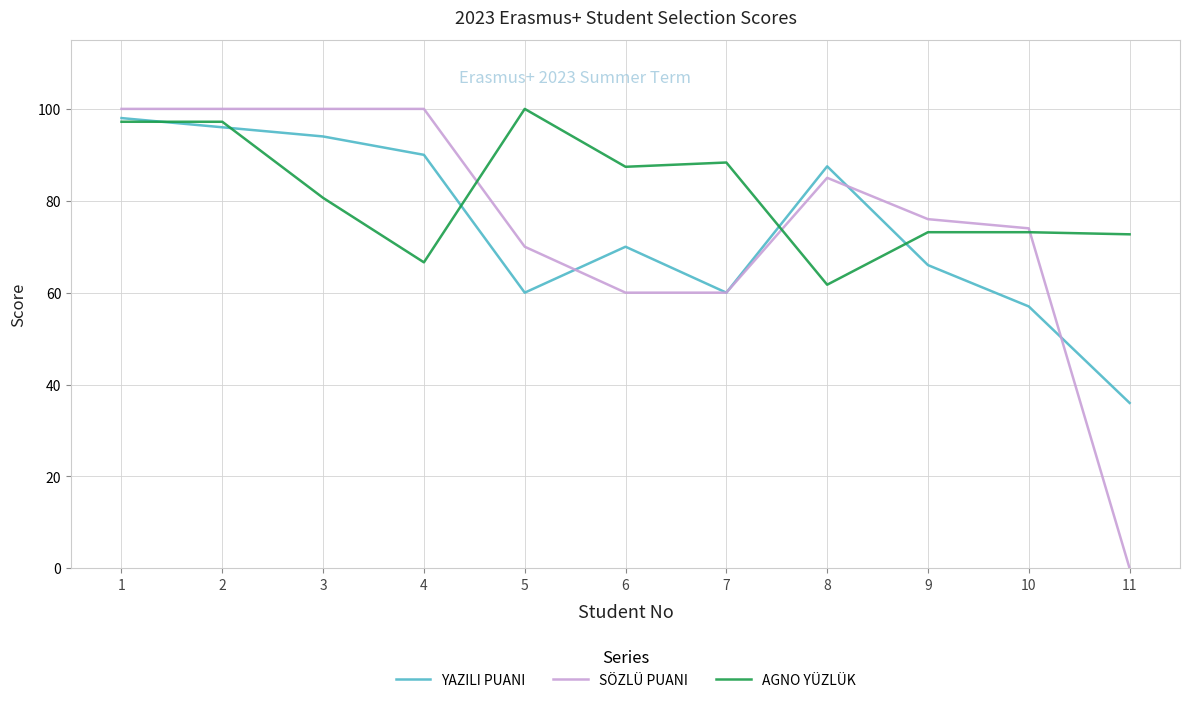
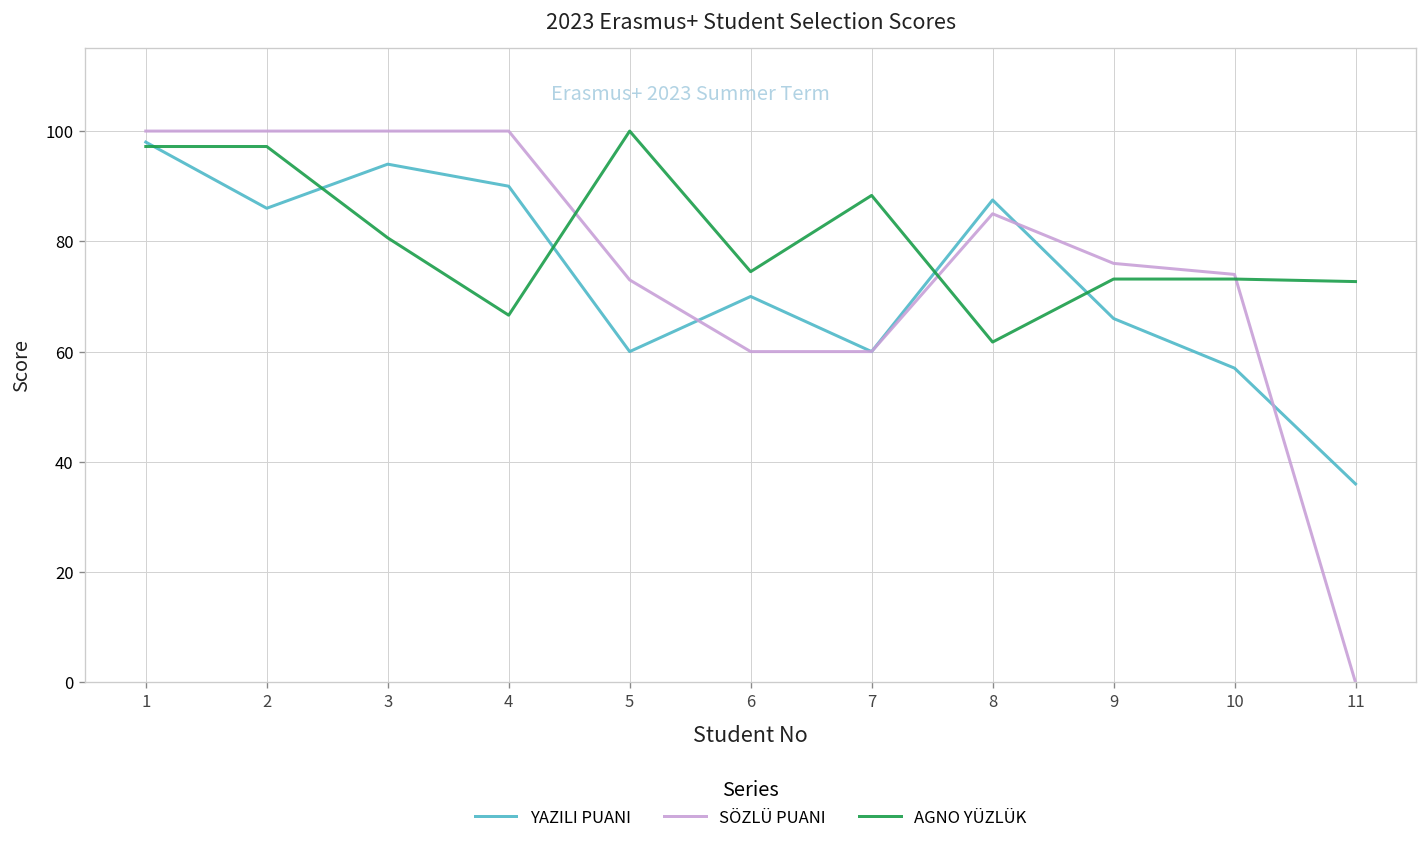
YAZILI PUANI, 2: 96 -> 86
SÖZLÜ PUANI, 5: 70 -> 73
AGNO YÜZLÜK, 6: 87 -> 75
